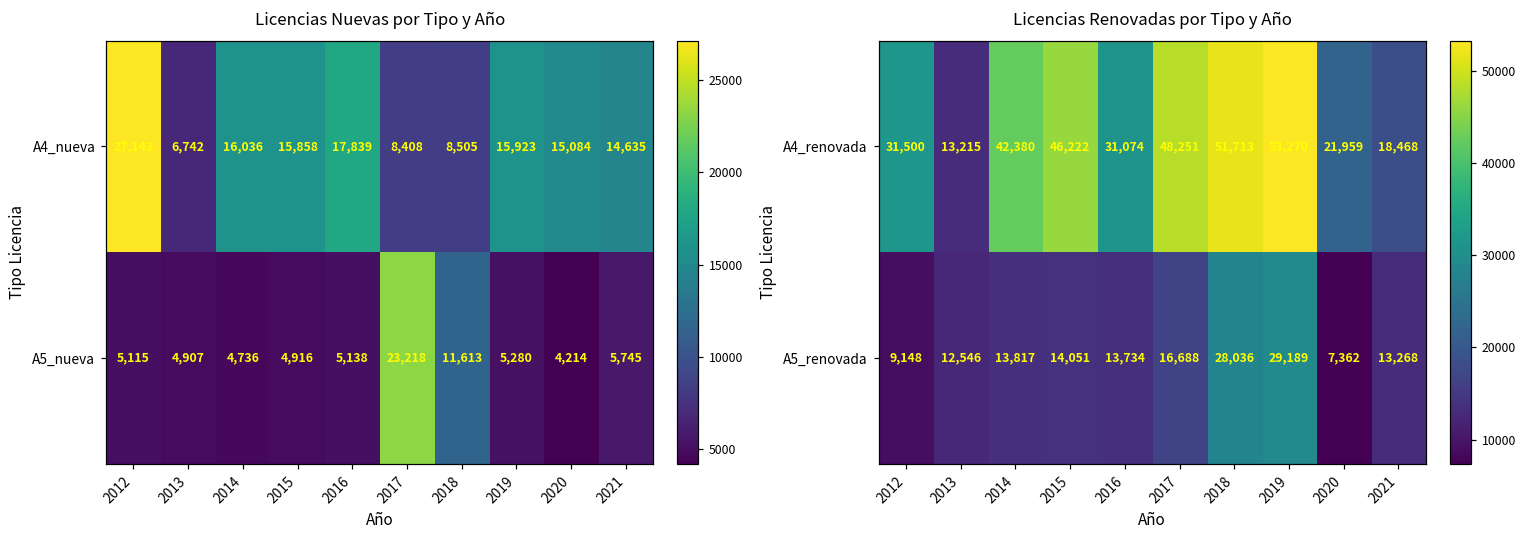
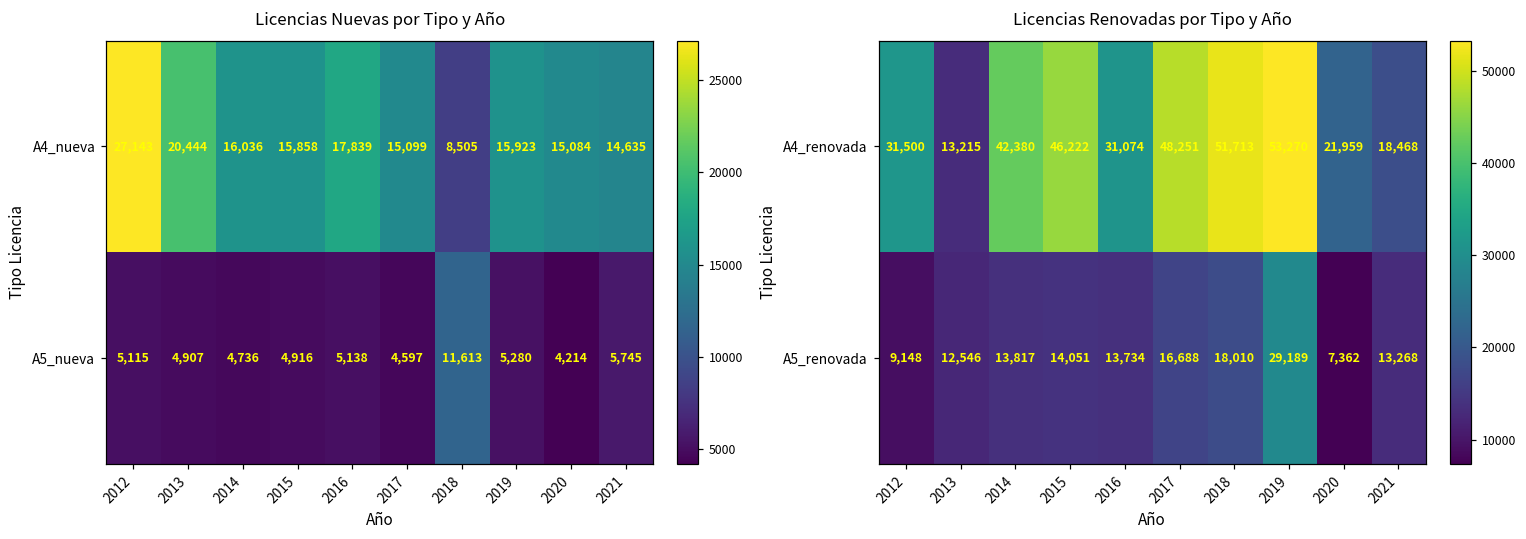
Licencias Nuevas por Tipo y Año, A4_nueva, 2013: 6,742 -> 20,444
Licencias Nuevas por Tipo y Año, A4_nueva, 2017: 8,408 -> 15,099
Licencias Nuevas por Tipo y Año, A5_nueva, 2017: 23,218 -> 4,597
Licencias Renovadas por Tipo y Año, A5_renovada, 2018: 28,036 -> 18,010
